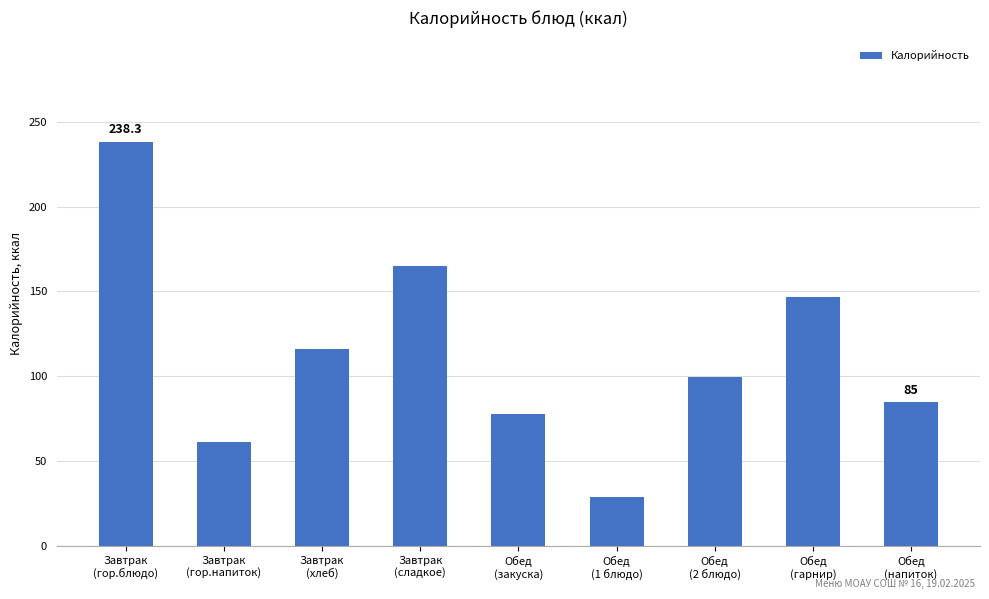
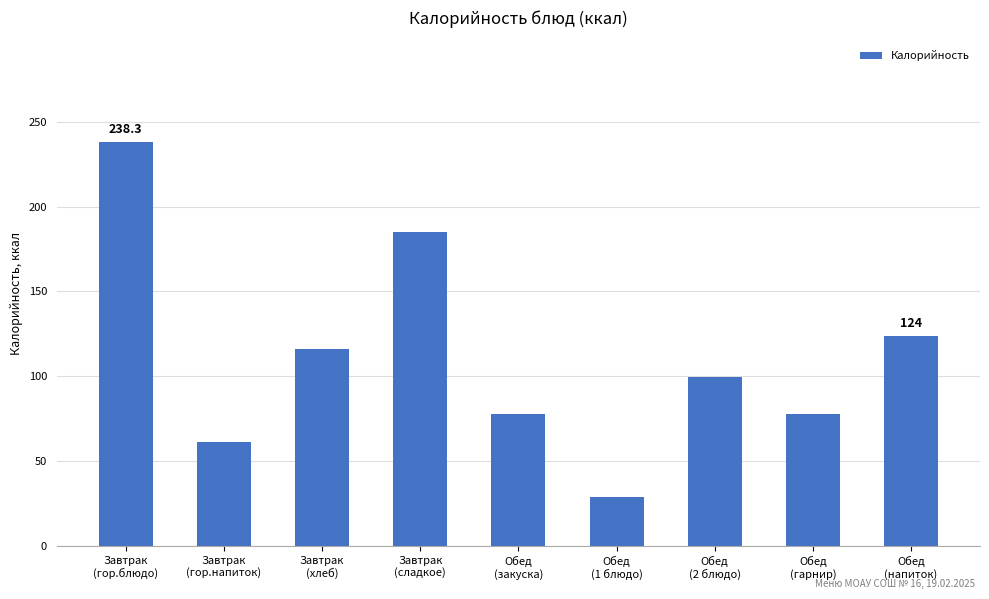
Завтрак (сладкое): 165 -> 185
Обед (гарнир): 147 -> 78
Обед (напиток): 85 -> 124
